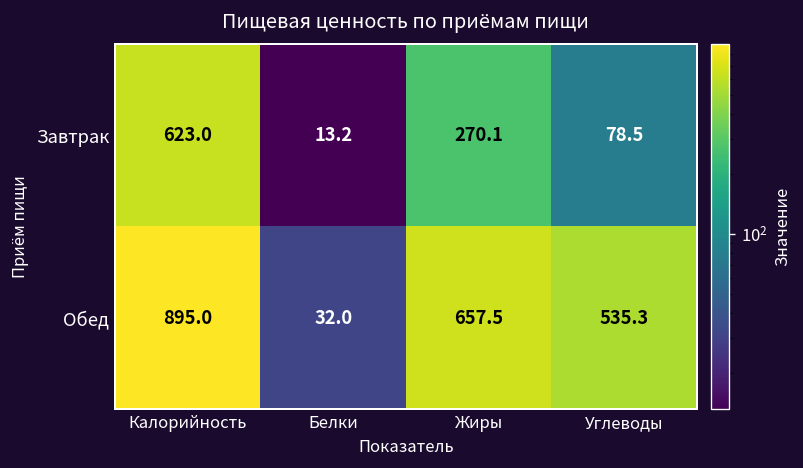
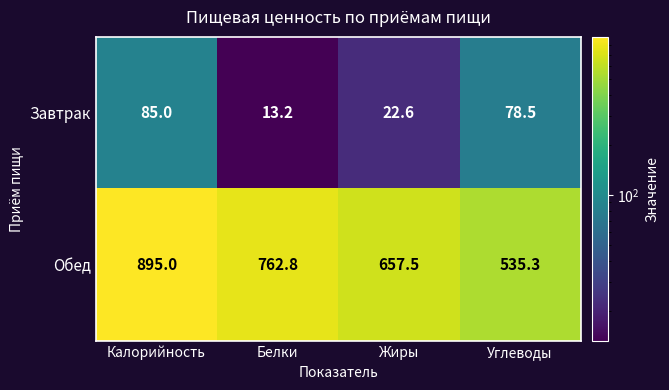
Завтрак, Калорийность: 623.0 -> 85.0
Завтрак, Жиры: 270.1 -> 22.6
Обед, Белки: 32.0 -> 762.8
